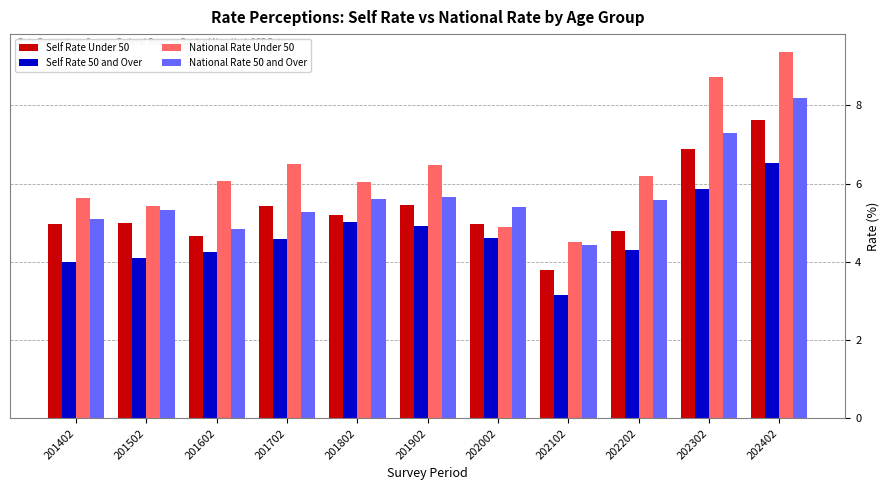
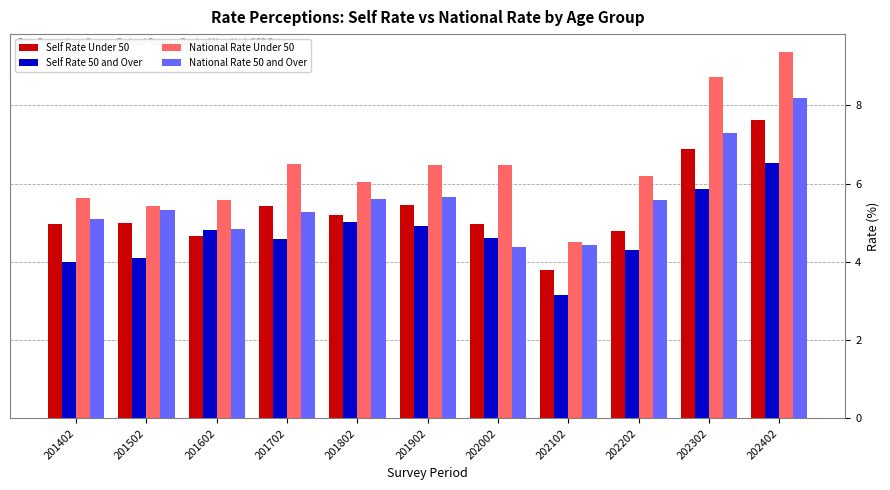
Self Rate 50 and Over, 201602: 4.3 -> 4.8
National Rate Under 50, 201602: 6.1 -> 5.6
National Rate Under 50, 202002: 4.9 -> 6.5
National Rate 50 and Over, 202002: 5.4 -> 4.4
